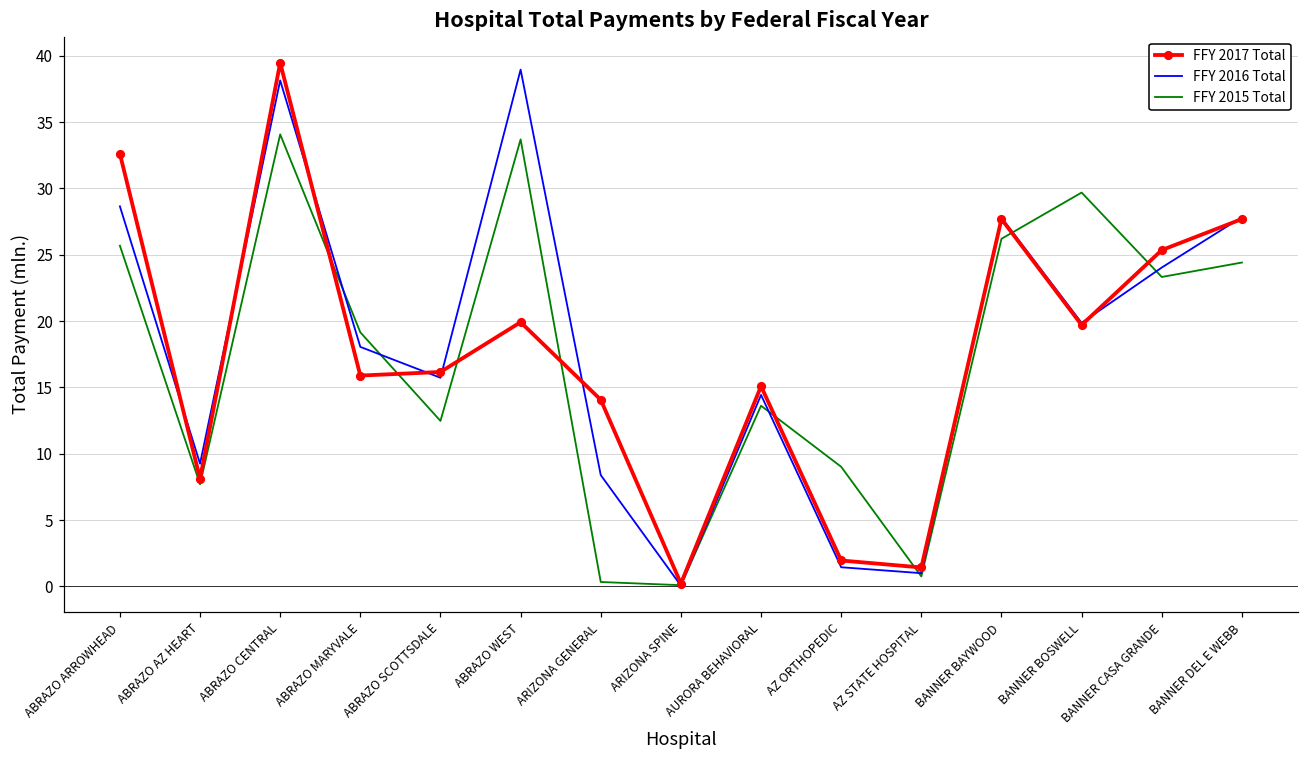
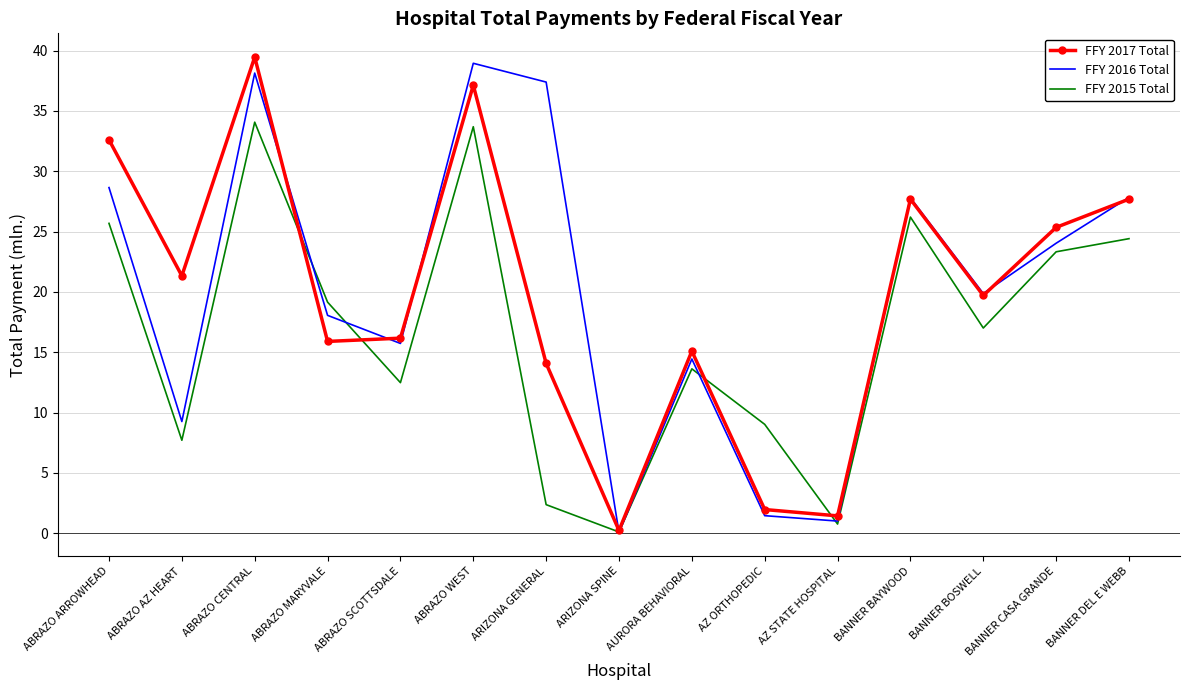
FFY 2017 Total, ABRAZO AZ HEART: 8.1 -> 21.3
FFY 2017 Total, ABRAZO WEST: 19.9 -> 37.1
FFY 2016 Total, ARIZONA GENERAL: 8.4 -> 37.4
FFY 2015 Total, ARIZONA GENERAL: 0.3 -> 2.4
FFY 2015 Total, BANNER BOSWELL: 29.7 -> 17.0
